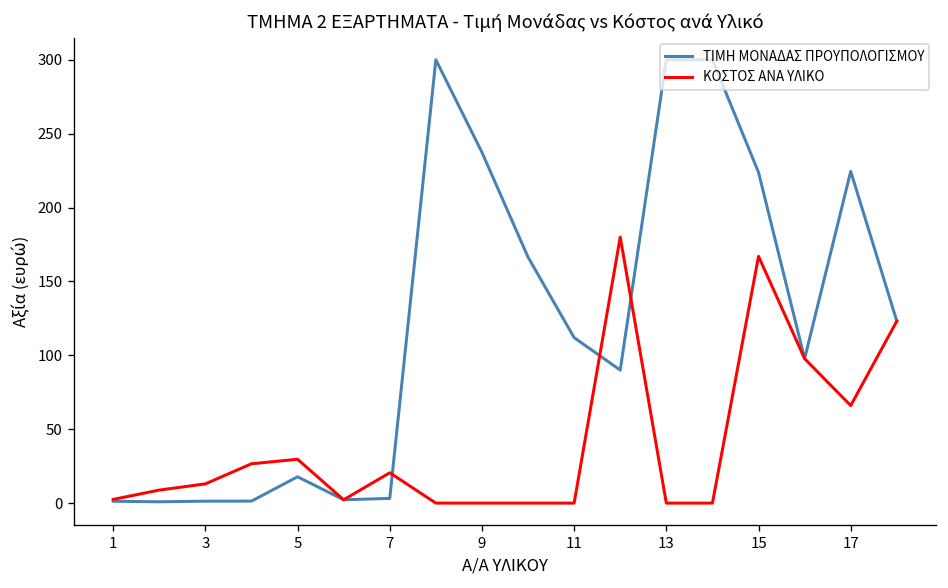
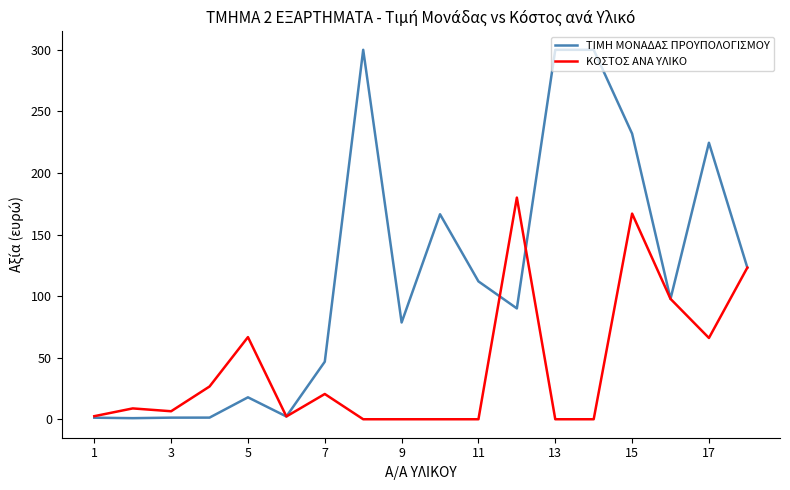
ΚΟΣΤΟΣ ΑΝΑ ΥΛΙΚΟ, 3: 13 -> 7
ΚΟΣΤΟΣ ΑΝΑ ΥΛΙΚΟ, 5: 30 -> 67
ΤΙΜΗ ΜΟΝΑΔΑΣ ΠΡΟΥΠΟΛΟΓΙΣΜΟΥ, 7: 3 -> 47
ΤΙΜΗ ΜΟΝΑΔΑΣ ΠΡΟΥΠΟΛΟΓΙΣΜΟΥ, 9: 237 -> 79
ΤΙΜΗ ΜΟΝΑΔΑΣ ΠΡΟΥΠΟΛΟΓΙΣΜΟΥ, 15: 224 -> 232
